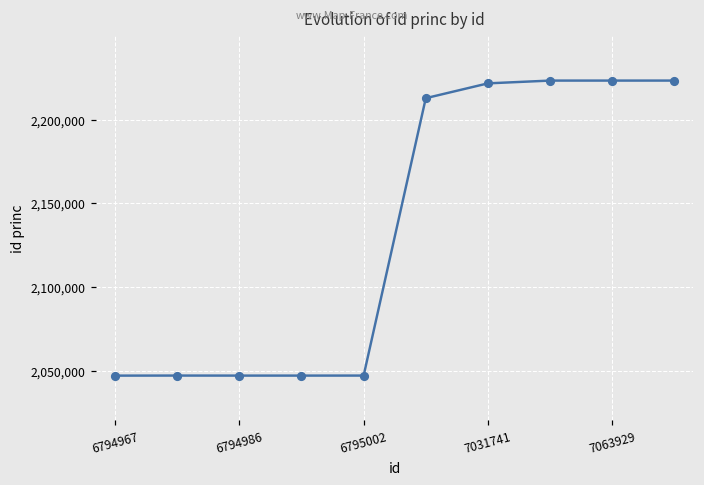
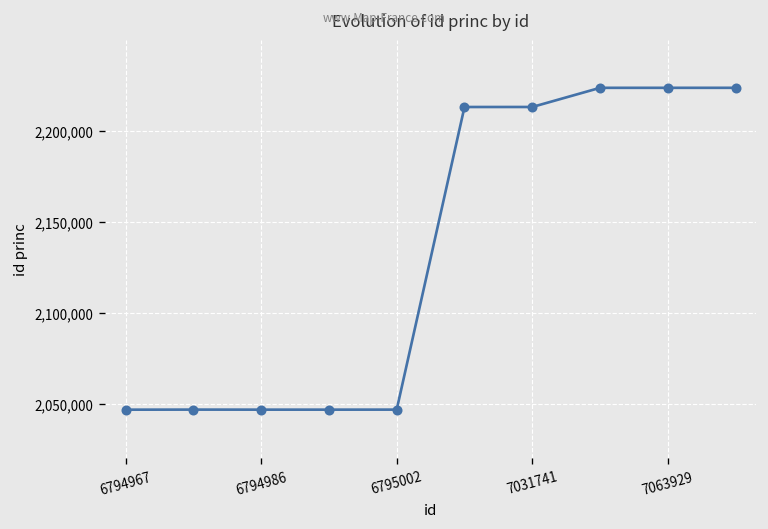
7031741: 2,222,000 -> 2,213,000
